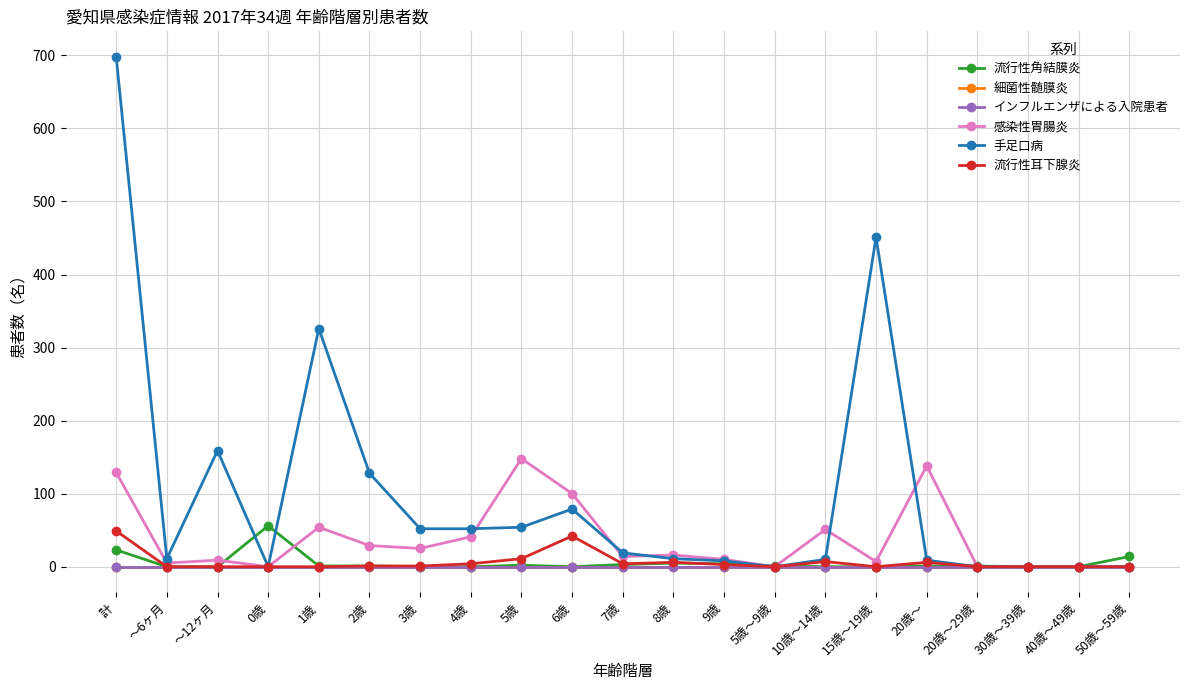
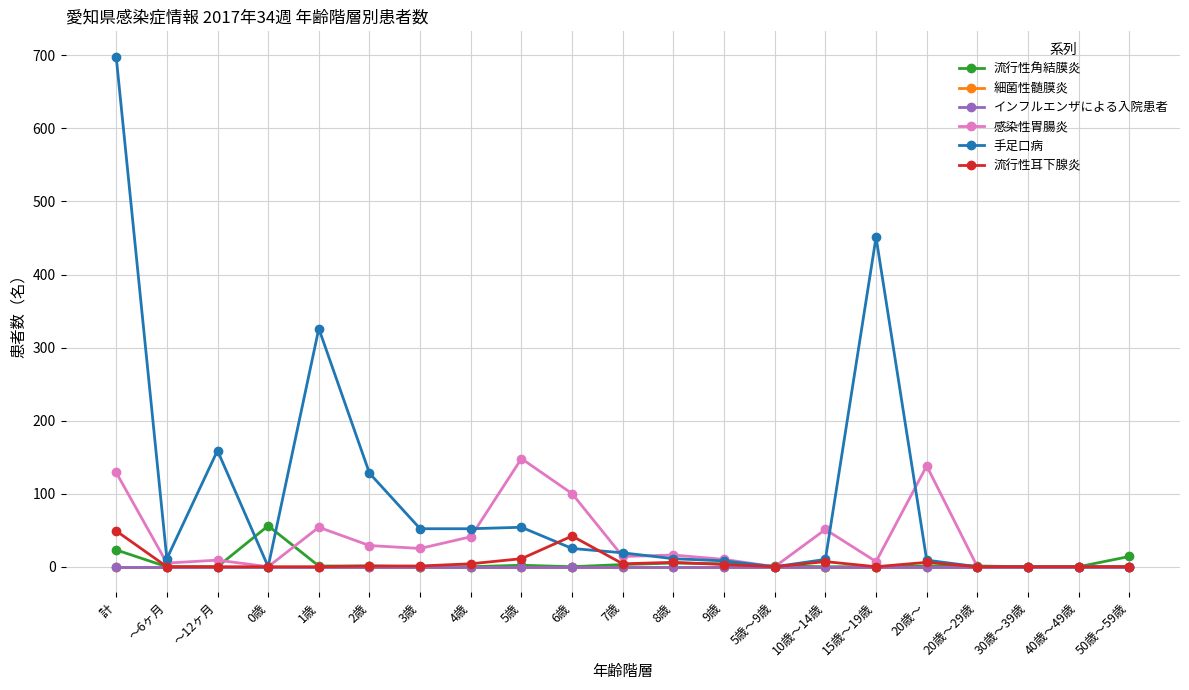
手足口病, 6歳: 80 -> 30
